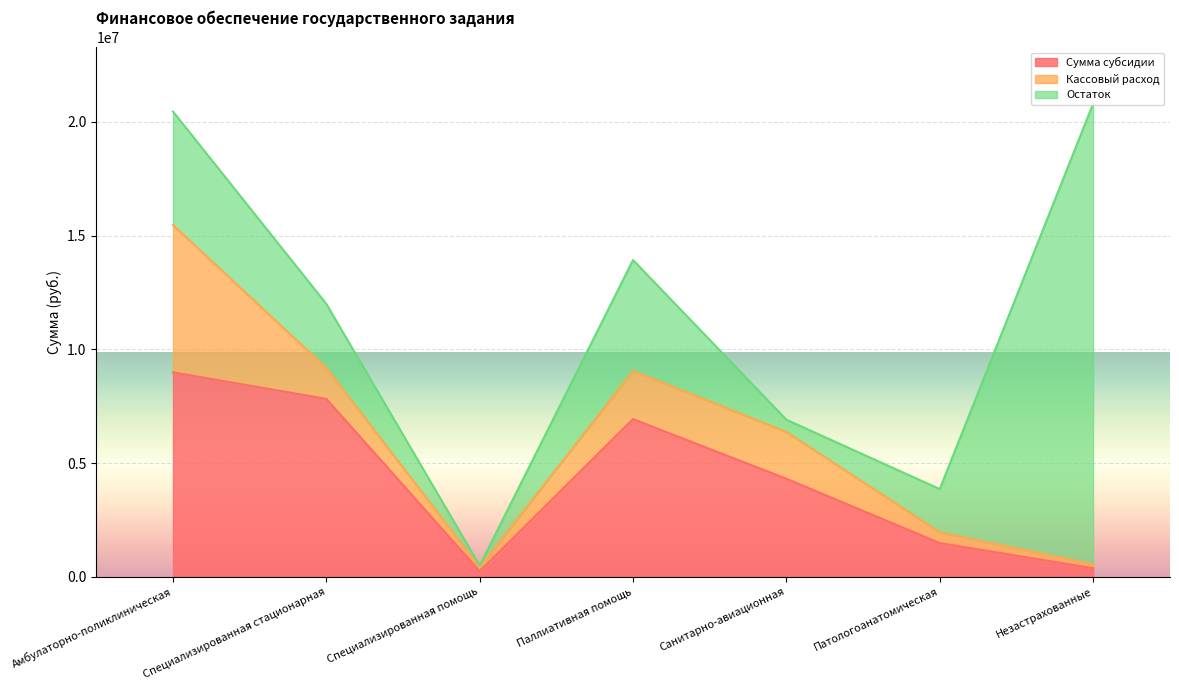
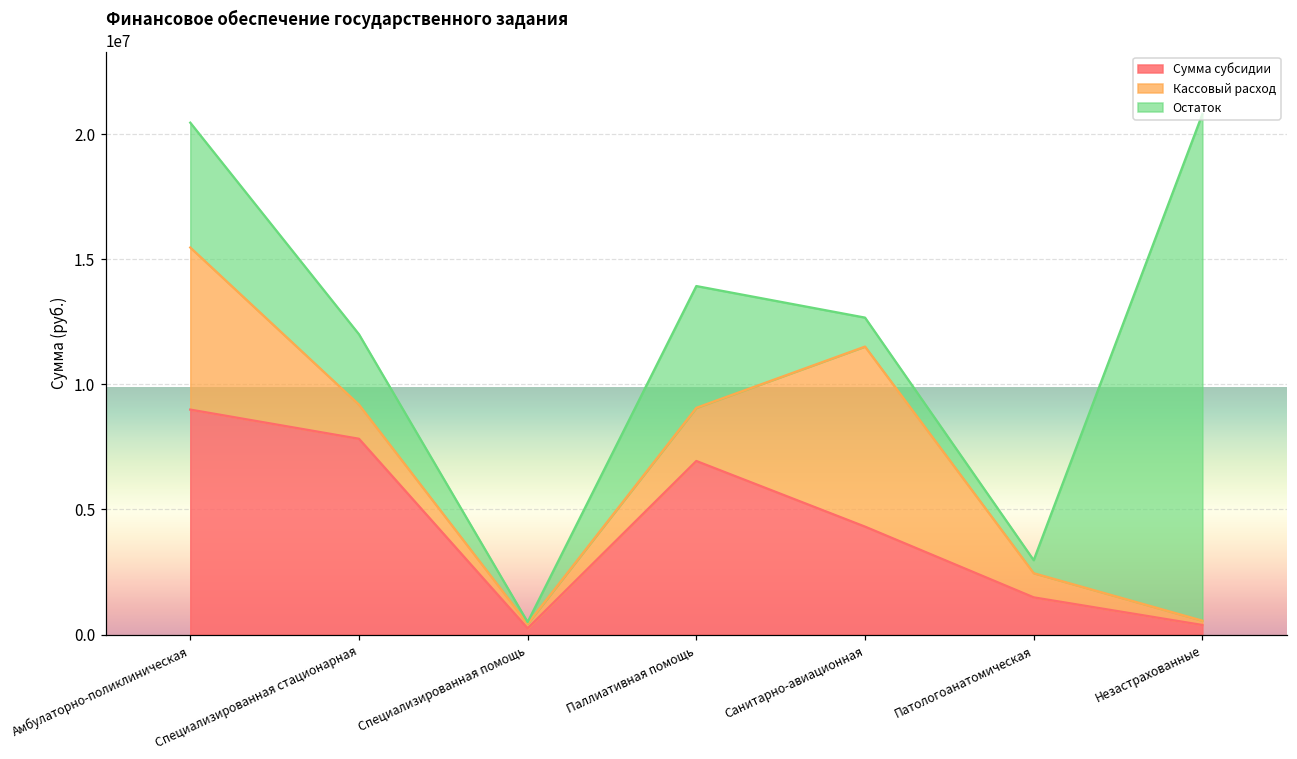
Кассовый расход, Санитарно-авиационная: 2100000 -> 7200000
Остаток, Санитарно-авиационная: 500000 -> 1200000
Кассовый расход, Патологоанатомическая: 500000 -> 1000000
Остаток, Патологоанатомическая: 1900000 -> 500000
